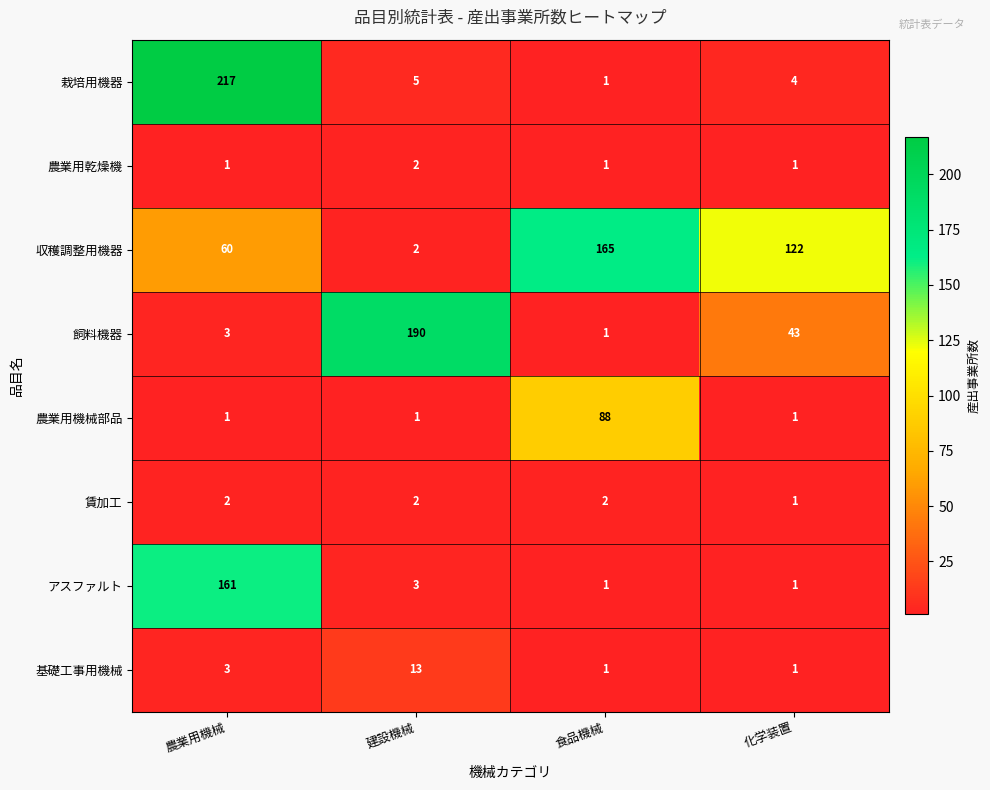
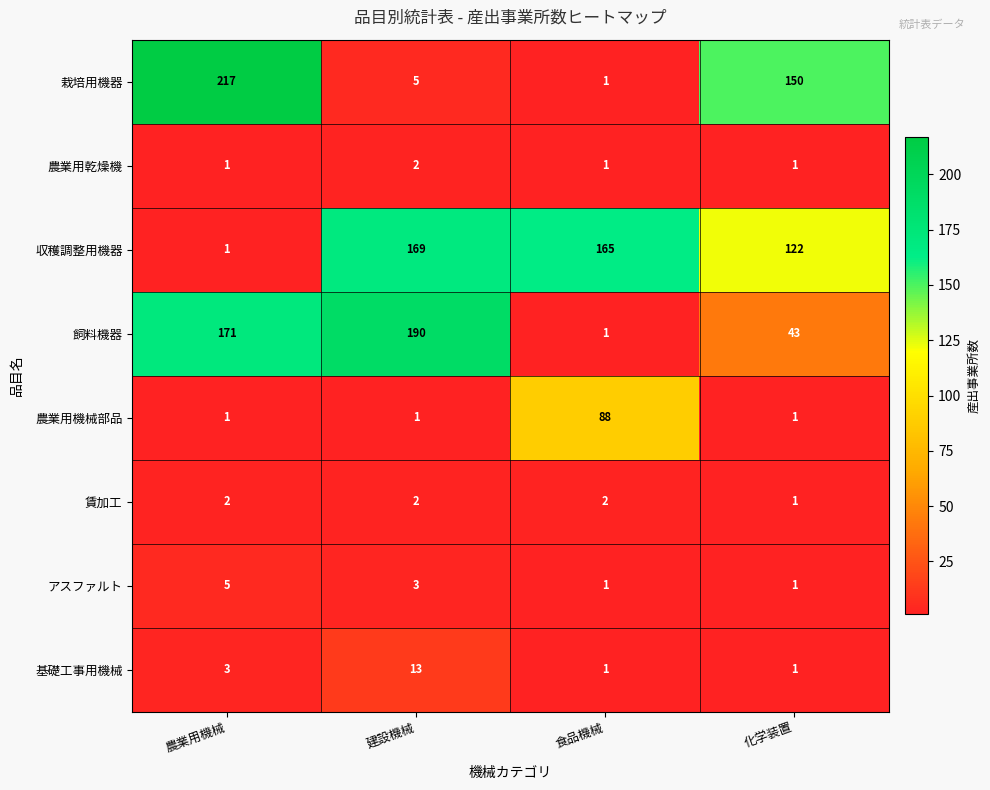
栽培用機器, 化学装置: 4 -> 150
収穫調整用機器, 農業用機械: 60 -> 1
収穫調整用機器, 建設機械: 2 -> 169
飼料機器, 農業用機械: 3 -> 171
アスファルト, 農業用機械: 161 -> 5
